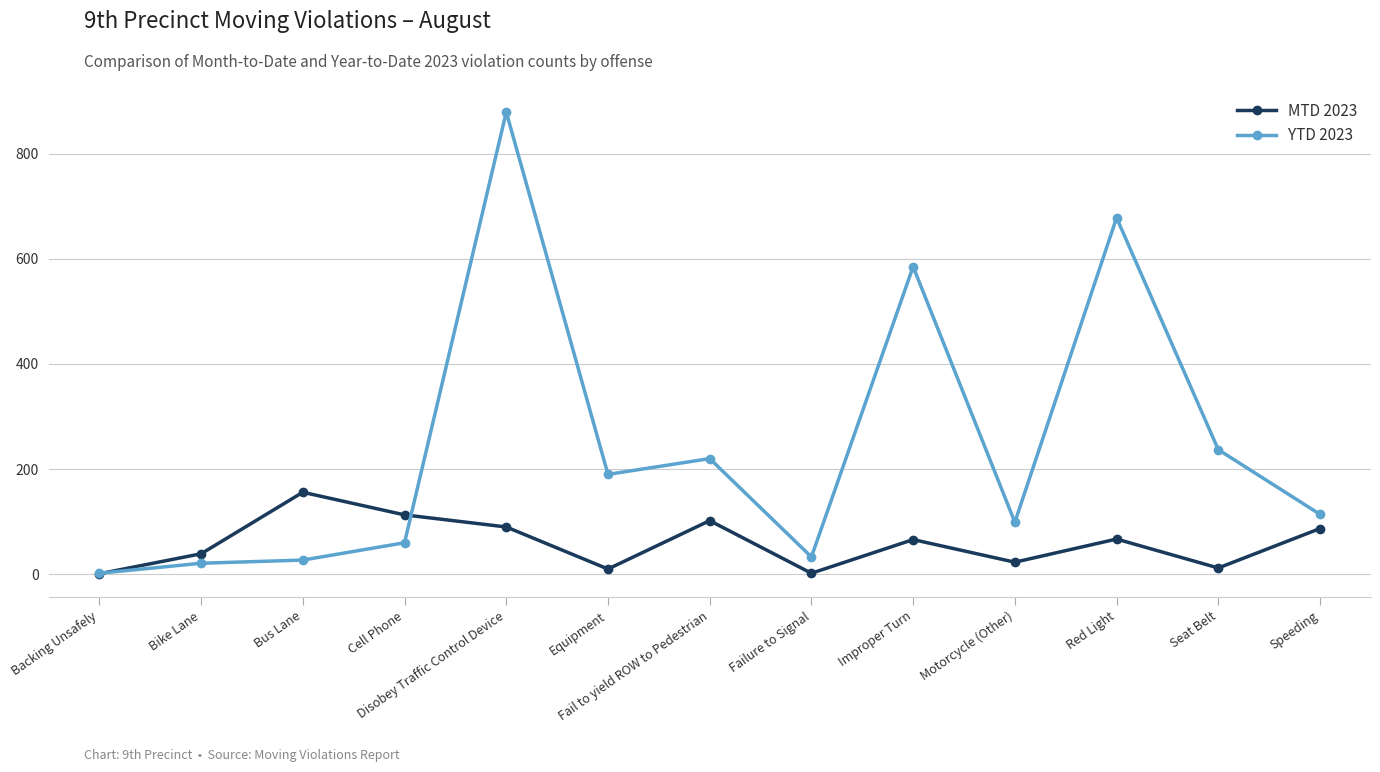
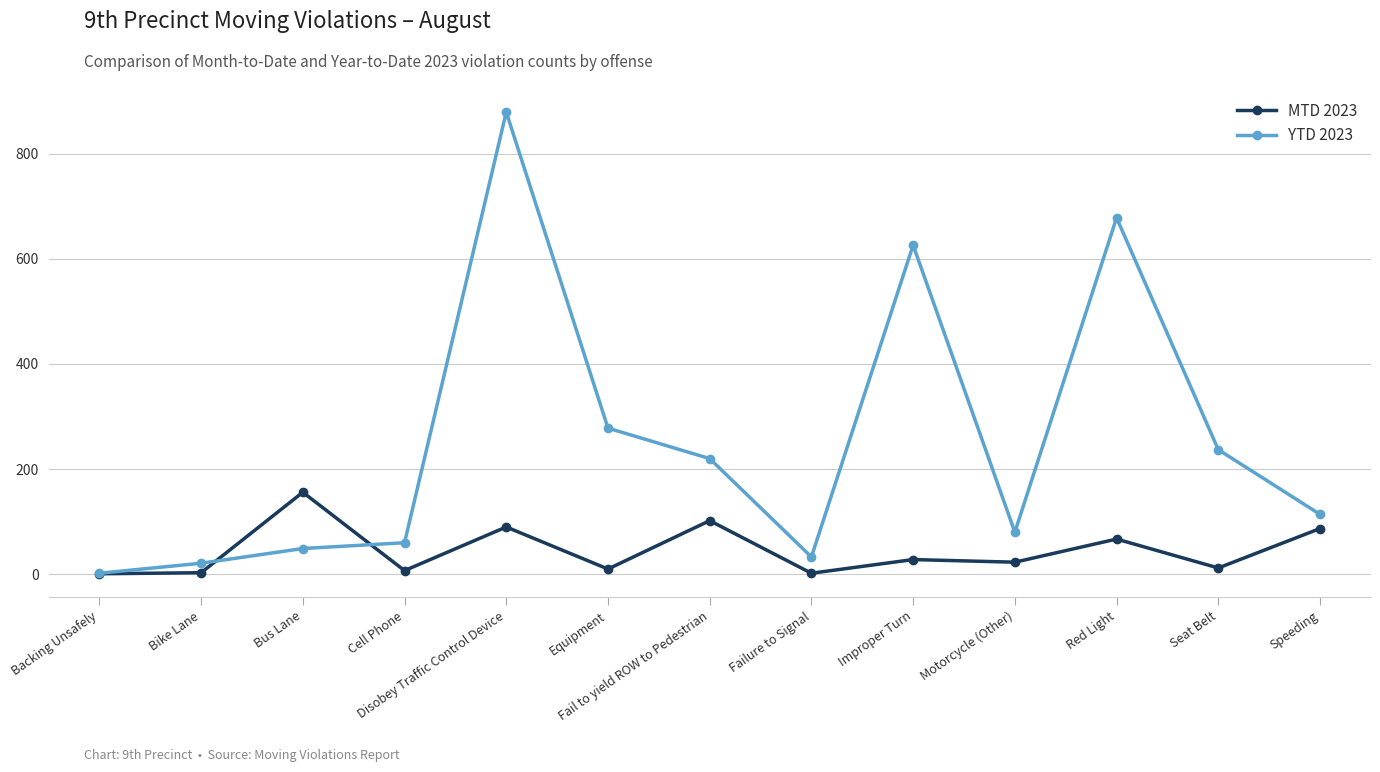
MTD 2023, Bike Lane: 40 -> 0
YTD 2023, Bus Lane: 30 -> 50
MTD 2023, Cell Phone: 110 -> 10
YTD 2023, Equipment: 190 -> 280
MTD 2023, Improper Turn: 70 -> 30
YTD 2023, Improper Turn: 590 -> 630
YTD 2023, Motorcycle (Other): 100 -> 80
